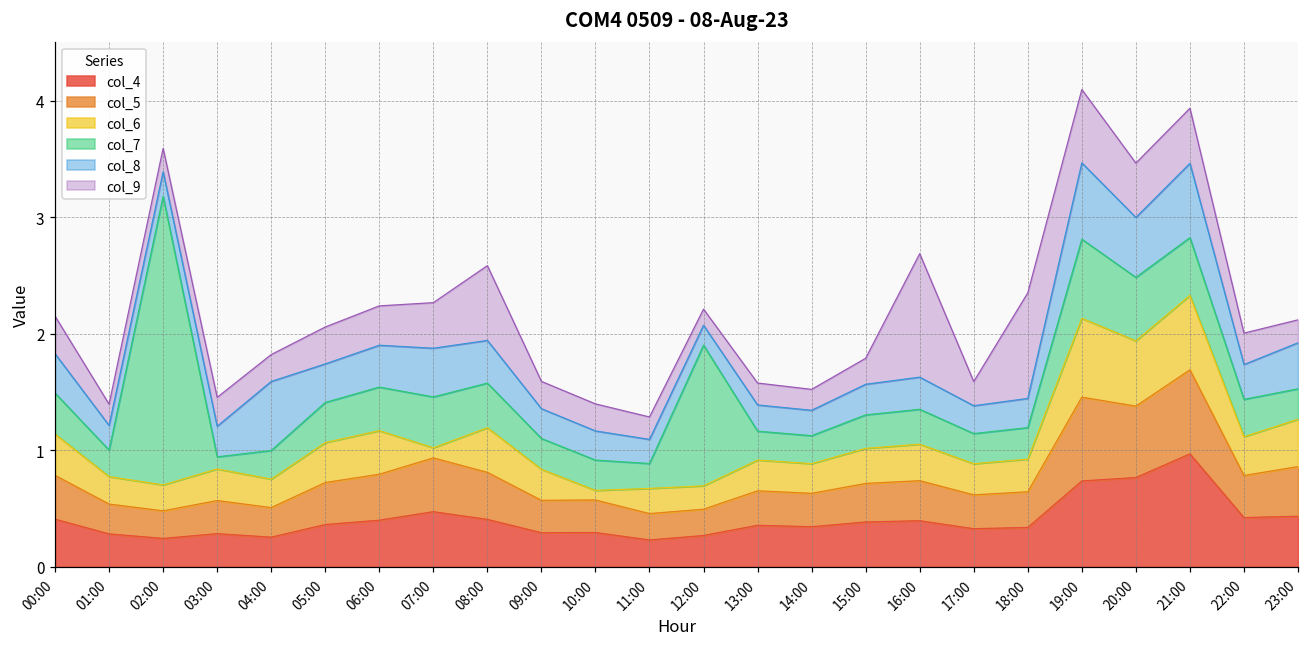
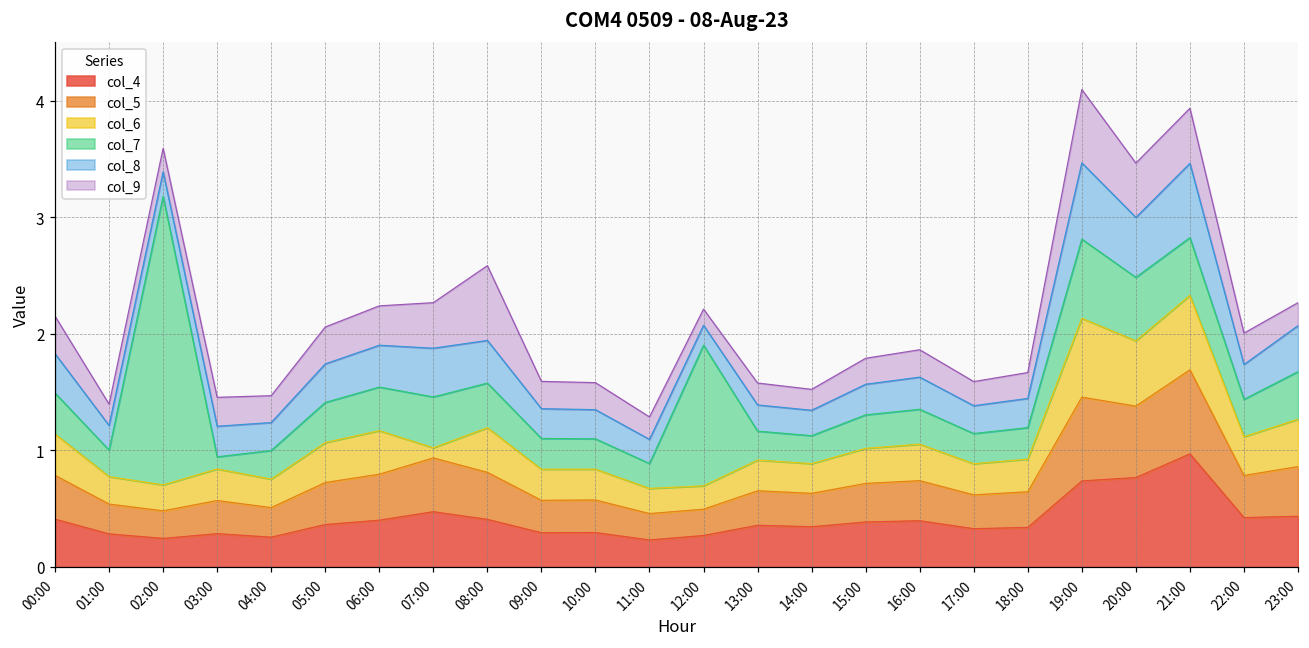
col_8, 04:00: 0.59 -> 0.24
col_6, 10:00: 0.08 -> 0.26
col_9, 16:00: 1.06 -> 0.24
col_9, 18:00: 0.91 -> 0.22
col_7, 23:00: 0.26 -> 0.41
